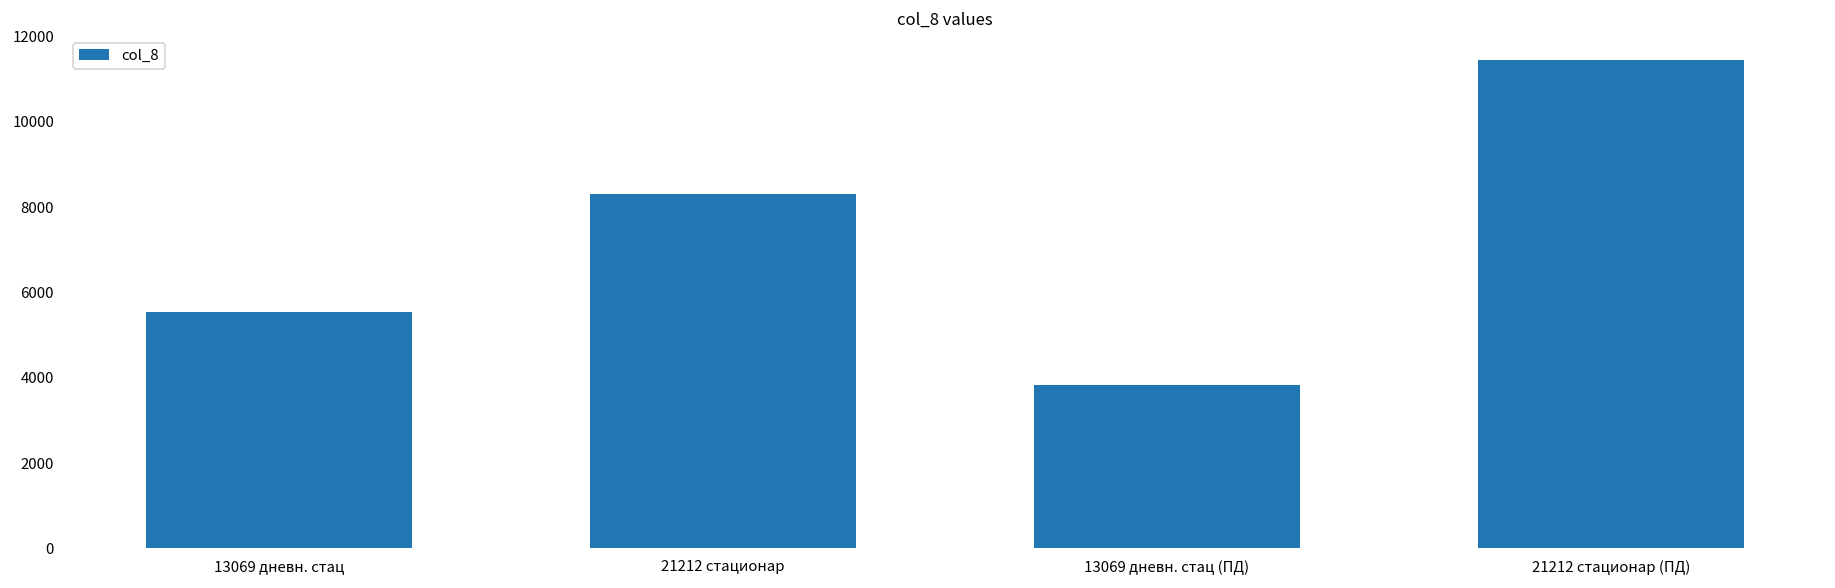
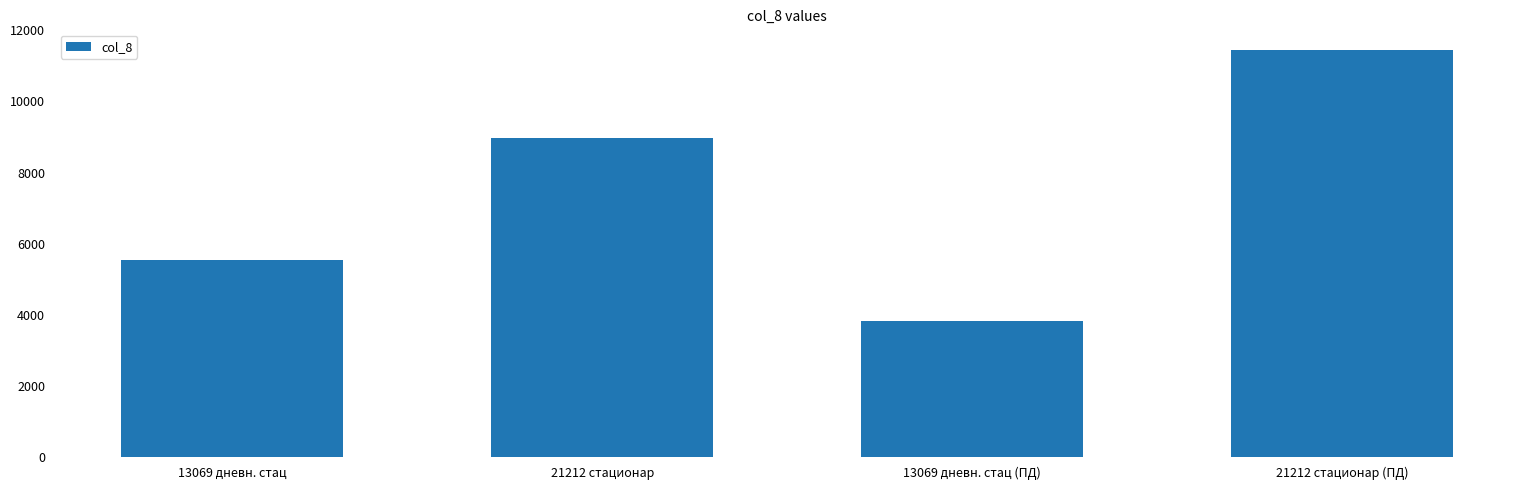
21212 стационар: 8300 -> 9000
